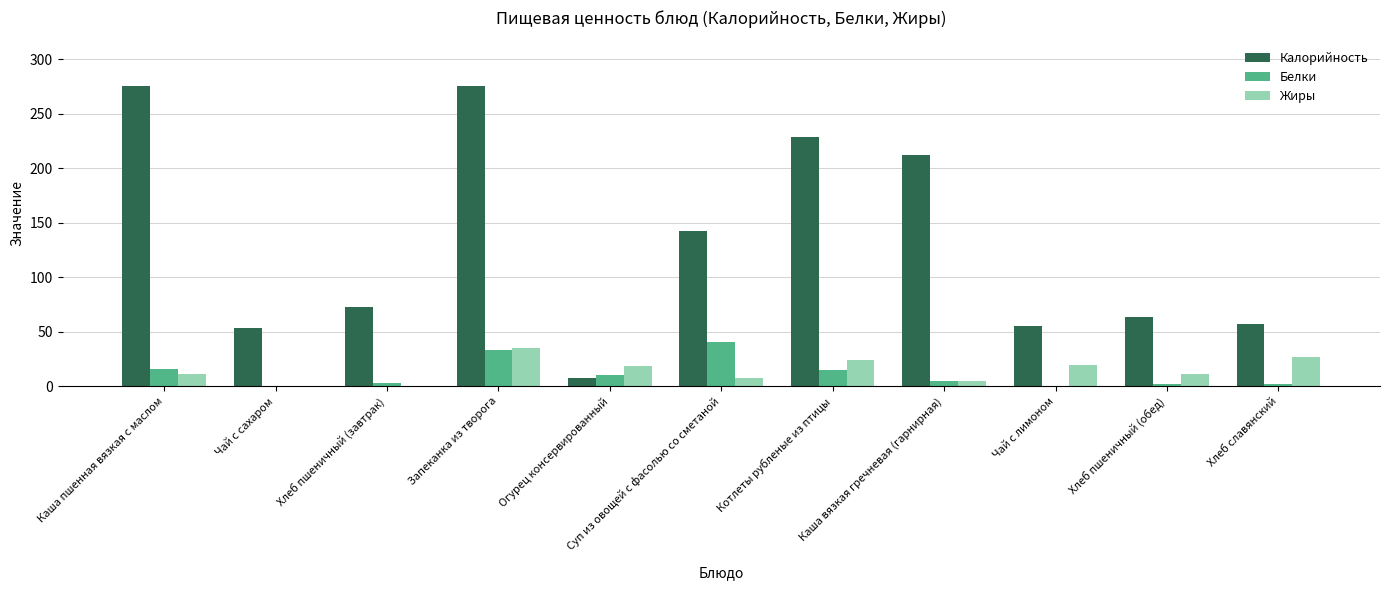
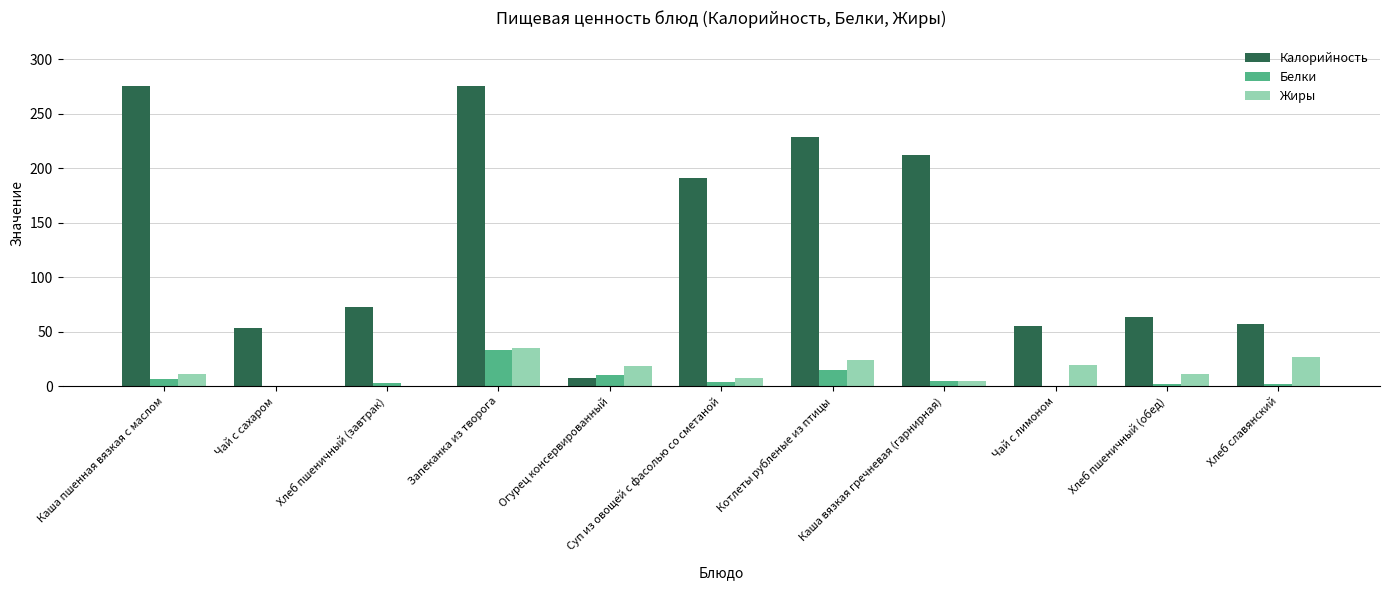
Белки, Каша пшенная вязкая с маслом: 16 -> 7
Калорийность, Суп из овощей с фасолью со сметаной: 142 -> 191
Белки, Суп из овощей с фасолью со сметаной: 41 -> 4
